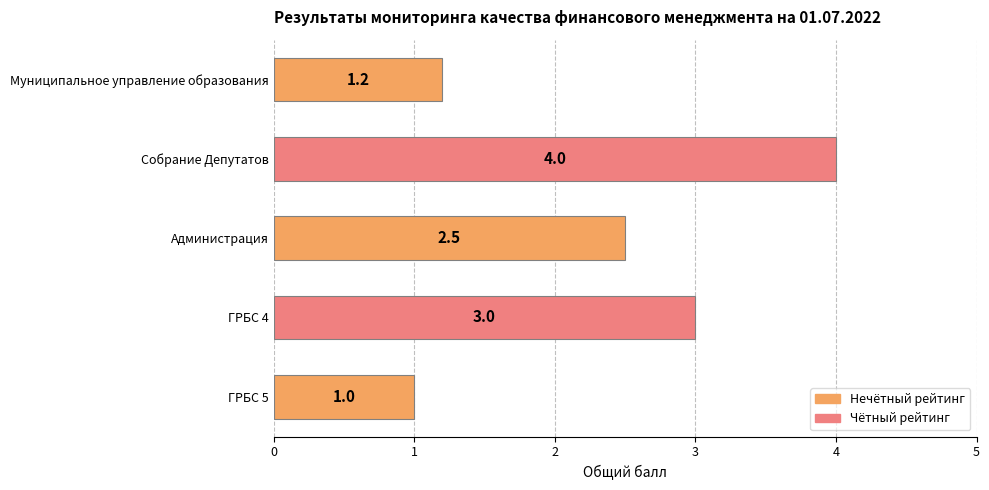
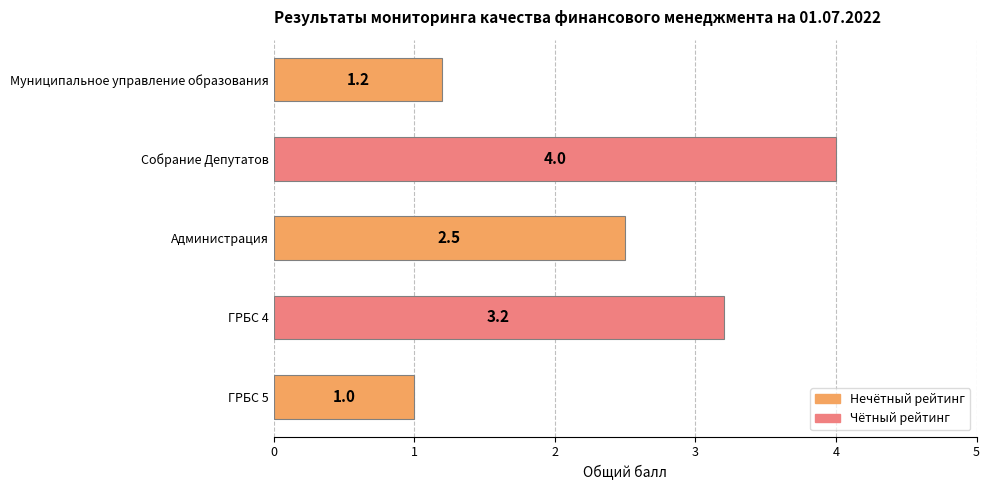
ГРБС 4: 3.0 -> 3.2
